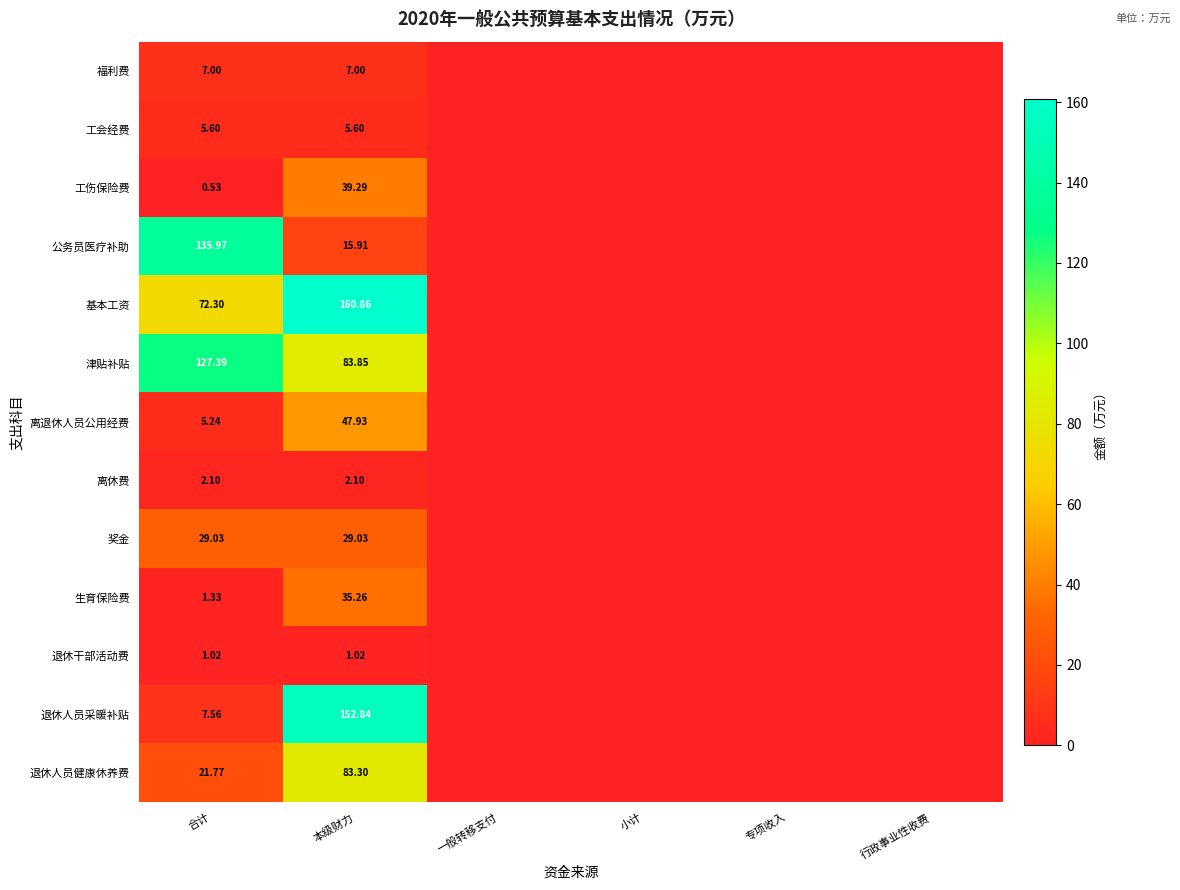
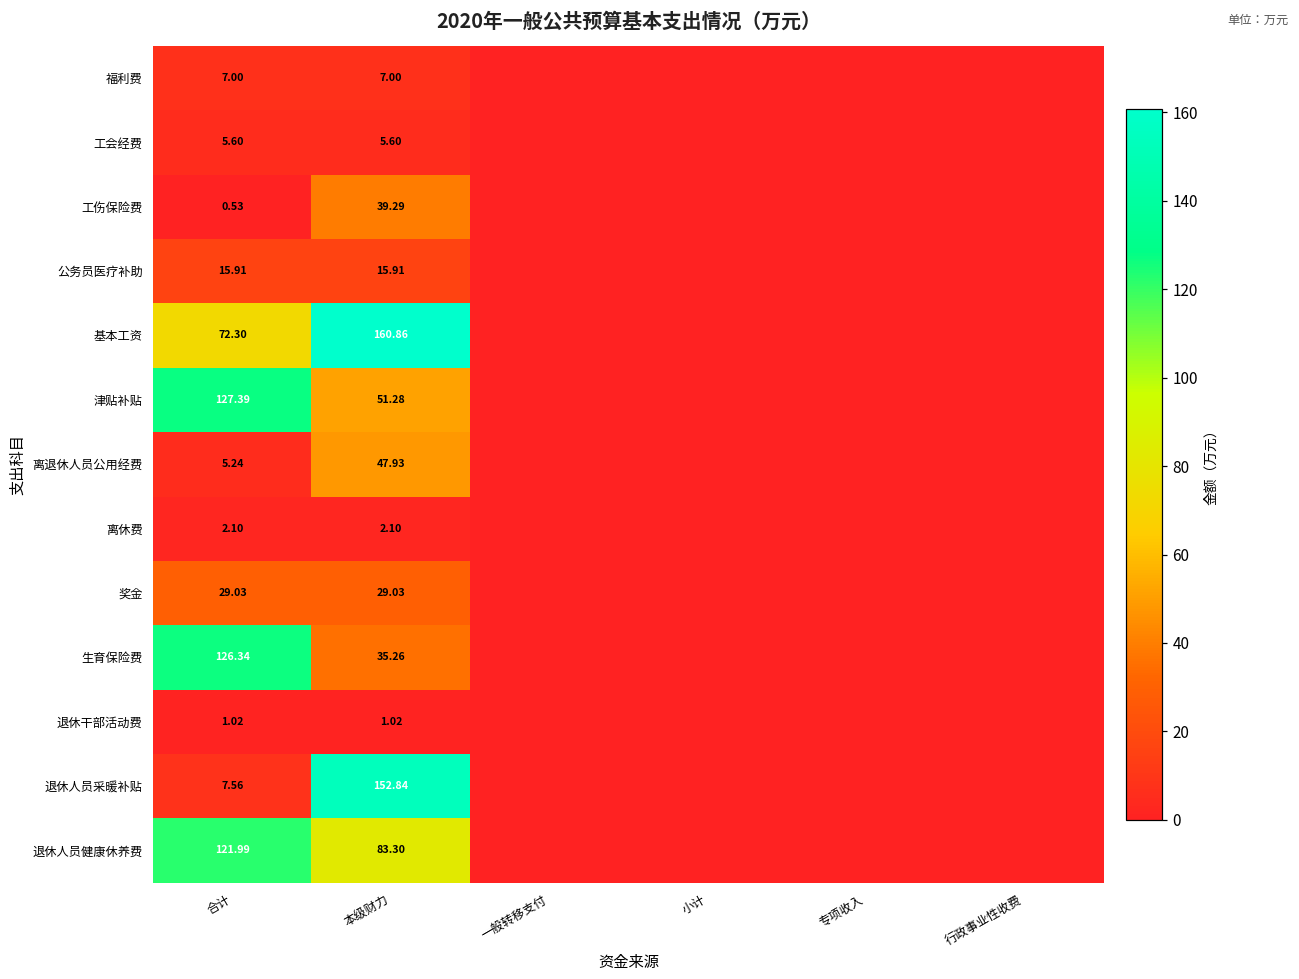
公务员医疗补助, 合计: 135.97 -> 15.91
津贴补贴, 本级财力: 83.85 -> 51.28
生育保险费, 合计: 1.33 -> 126.34
退休人员健康休养费, 合计: 21.77 -> 121.99
